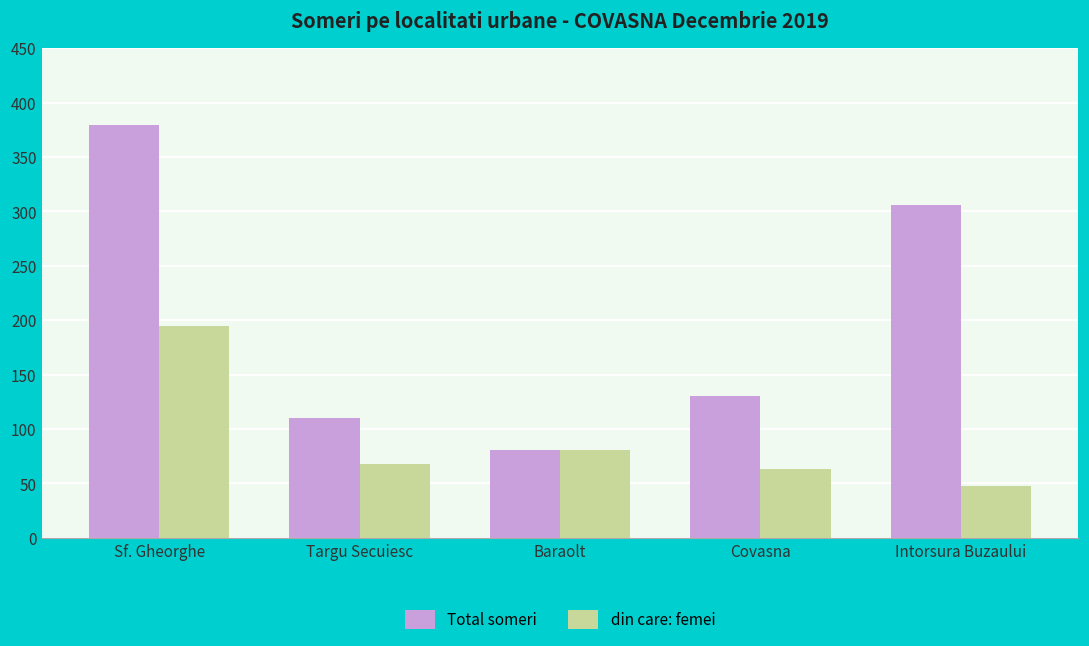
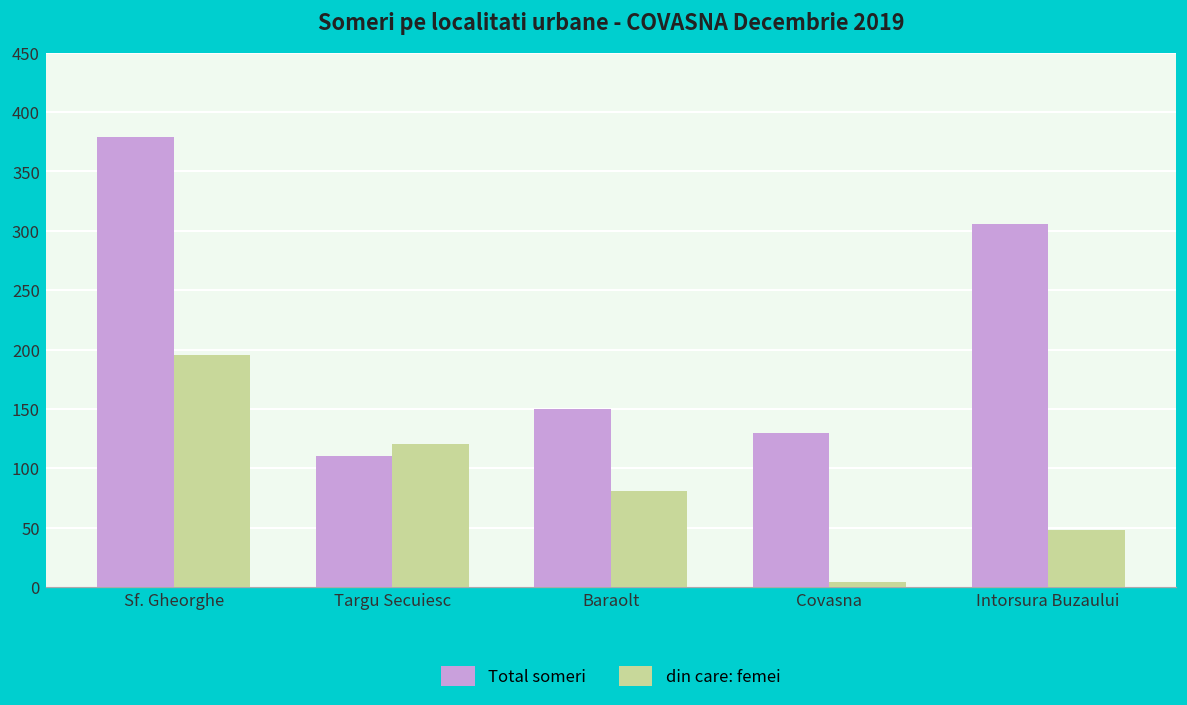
din care: femei, Targu Secuiesc: 70 -> 120
Total someri, Baraolt: 80 -> 150
din care: femei, Covasna: 60 -> 0
